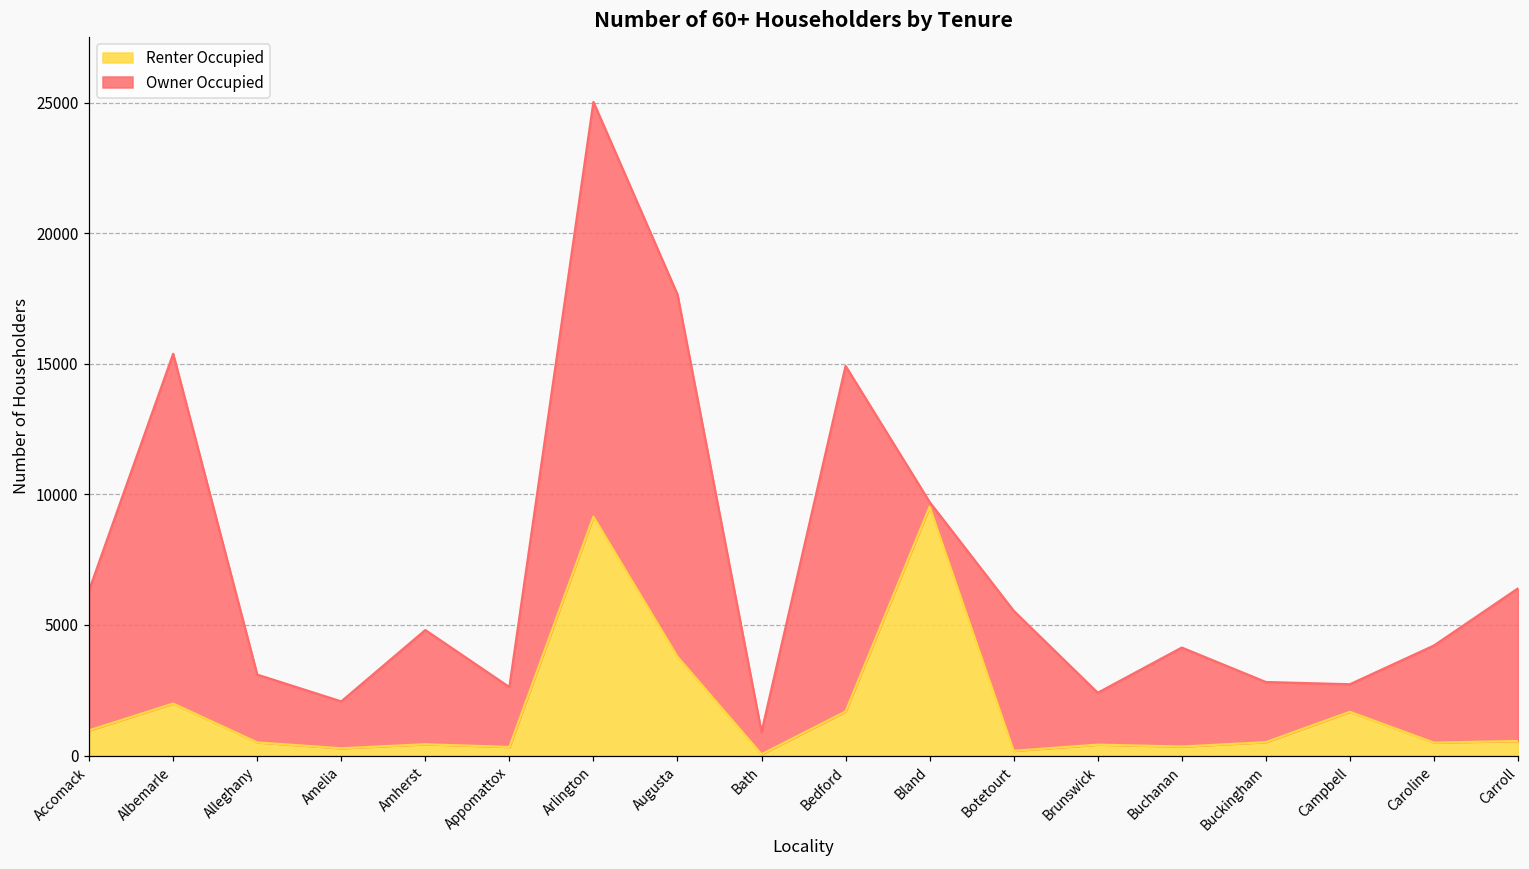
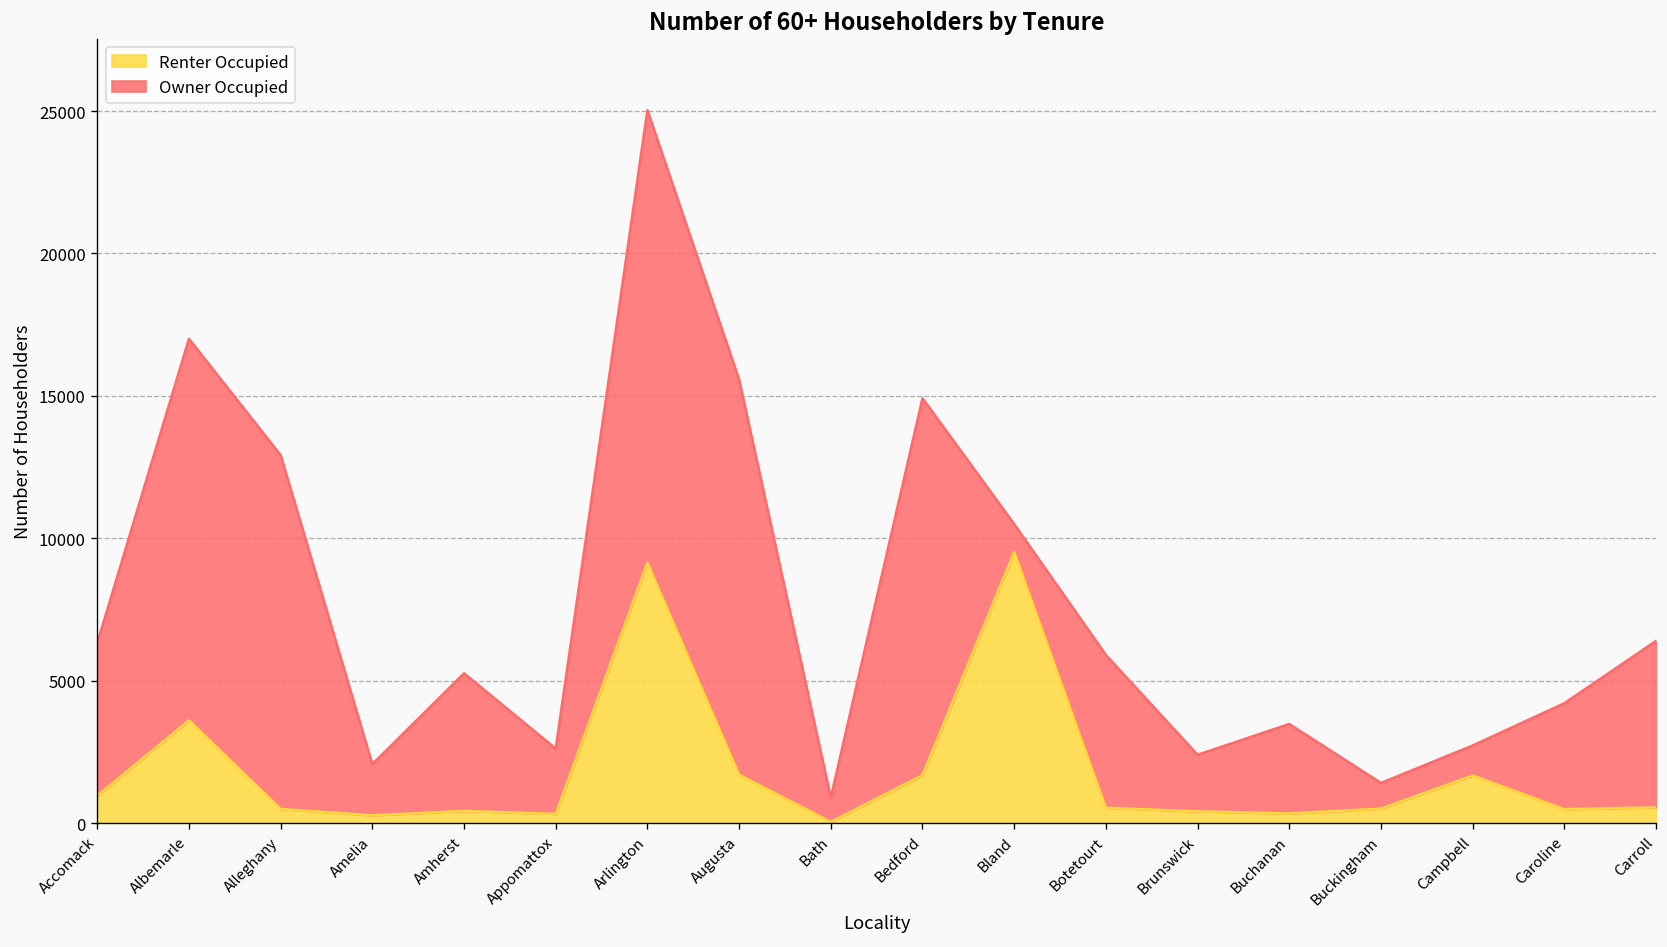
Renter Occupied, Albemarle: 2000 -> 3600
Owner Occupied, Alleghany: 2600 -> 12400
Owner Occupied, Amherst: 4400 -> 4800
Renter Occupied, Augusta: 3800 -> 1700
Owner Occupied, Bland: 200 -> 1000
Renter Occupied, Botetourt: 200 -> 500
Owner Occupied, Buchanan: 3800 -> 3100
Owner Occupied, Buckingham: 2300 -> 900
